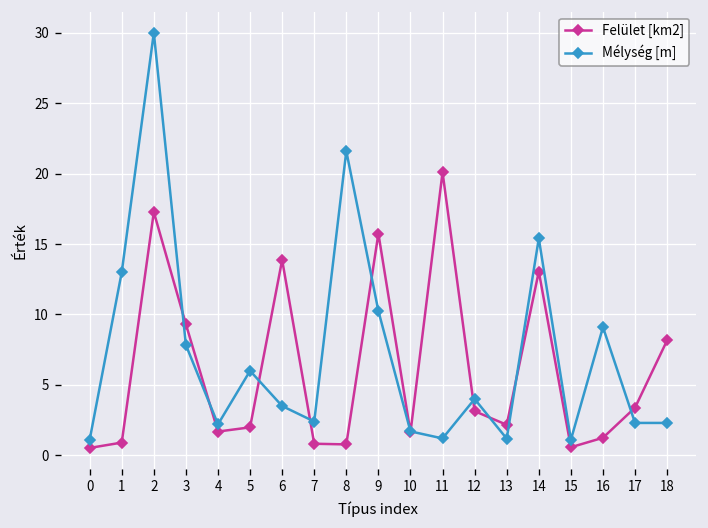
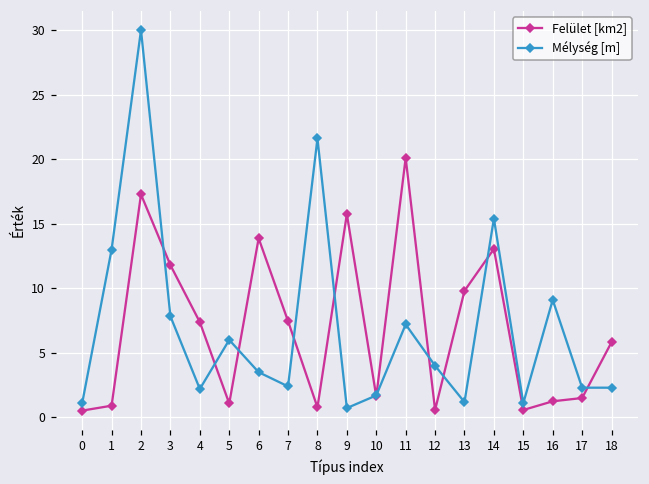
Felület [km2], 3: 9.3 -> 11.8
Felület [km2], 4: 1.7 -> 7.4
Felület [km2], 5: 2.0 -> 1.1
Felület [km2], 7: 0.8 -> 7.5
Mélység [m], 9: 10.2 -> 0.7
Mélység [m], 11: 1.2 -> 7.2
Felület [km2], 12: 3.1 -> 0.6
Felület [km2], 13: 2.2 -> 9.8
Felület [km2], 17: 3.4 -> 1.5
Felület [km2], 18: 8.2 -> 5.8
